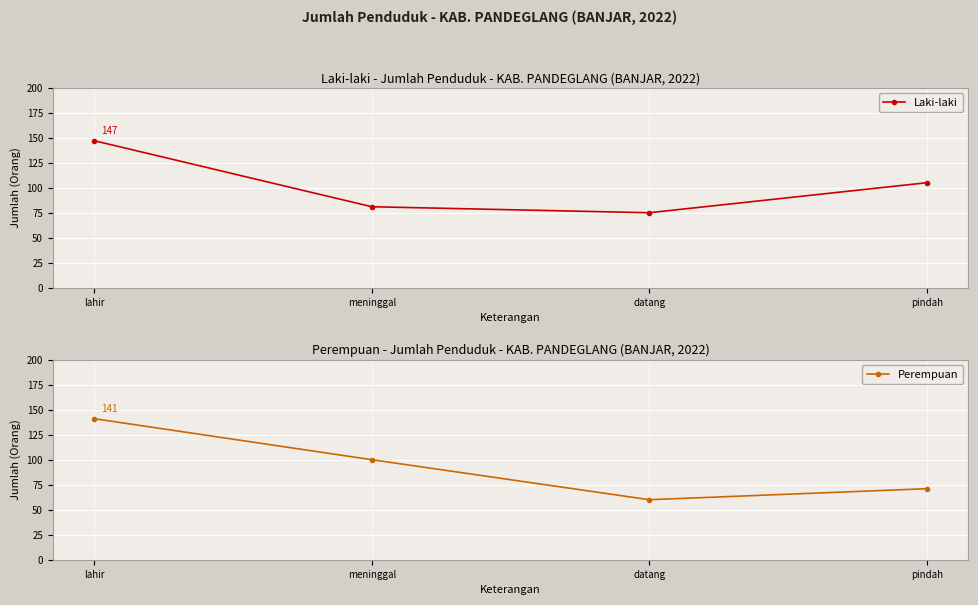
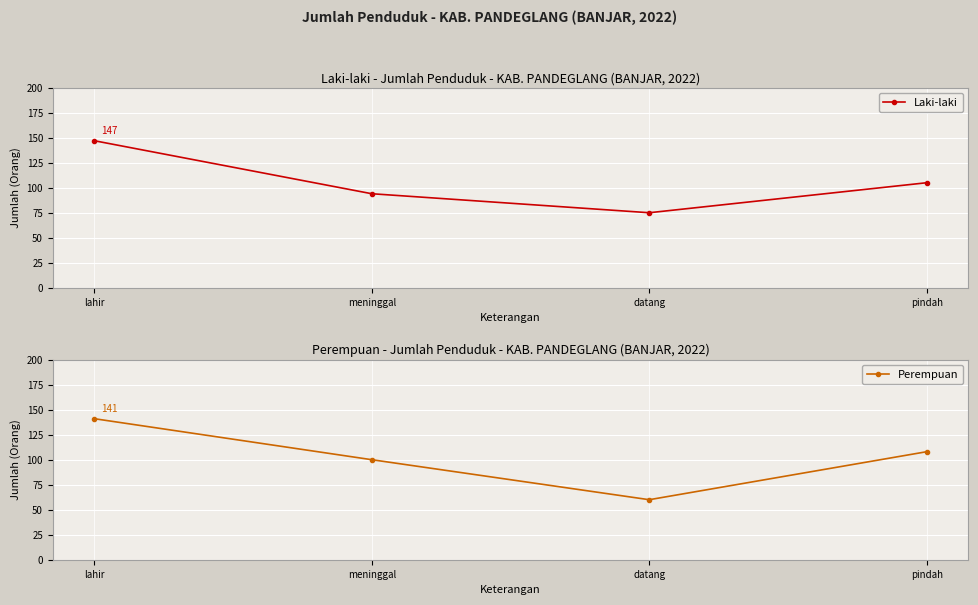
Laki-laki - Jumlah Penduduk - KAB. PANDEGLANG (BANJAR, 2022), meninggal: 80 -> 90
Perempuan - Jumlah Penduduk - KAB. PANDEGLANG (BANJAR, 2022), pindah: 71 -> 108
